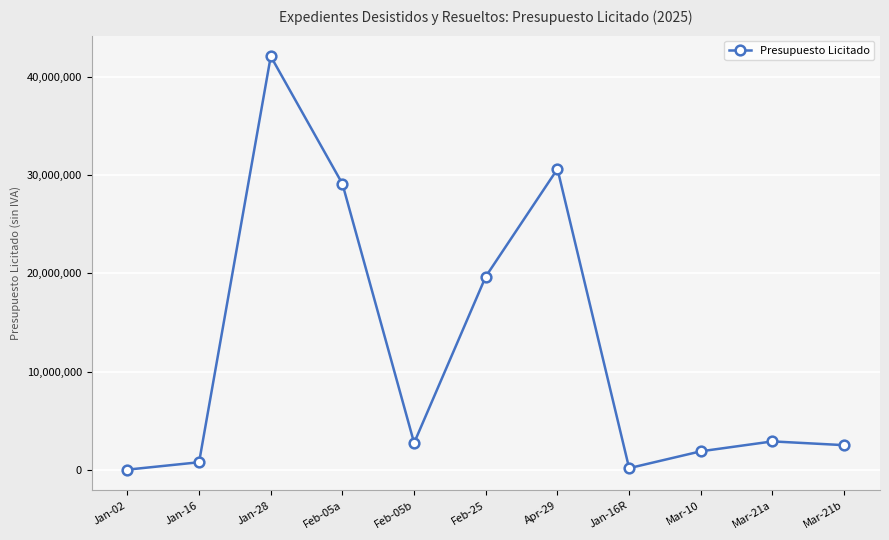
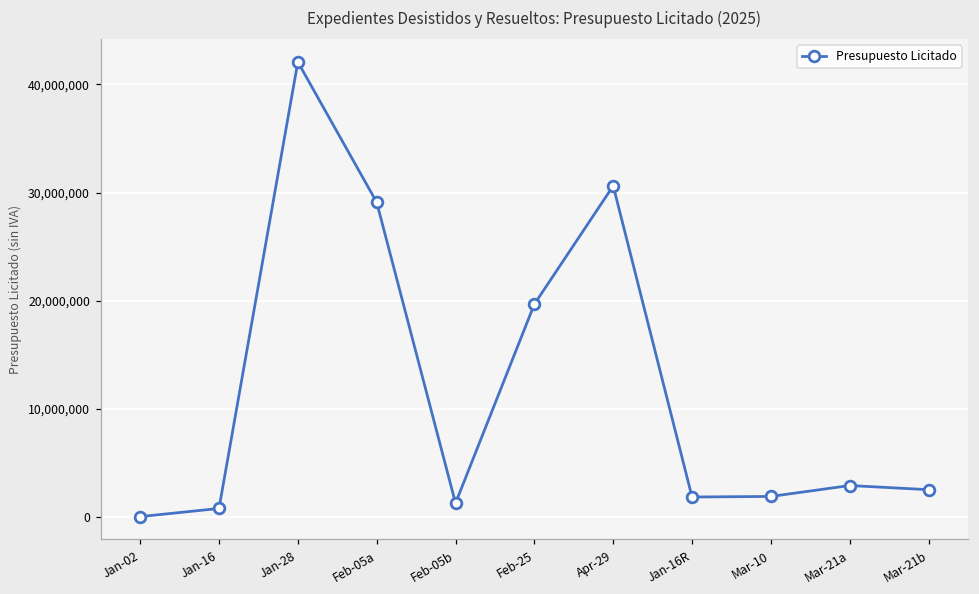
Feb-05b: 3,000,000 -> 1,000,000
Jan-16R: 0 -> 2,000,000
